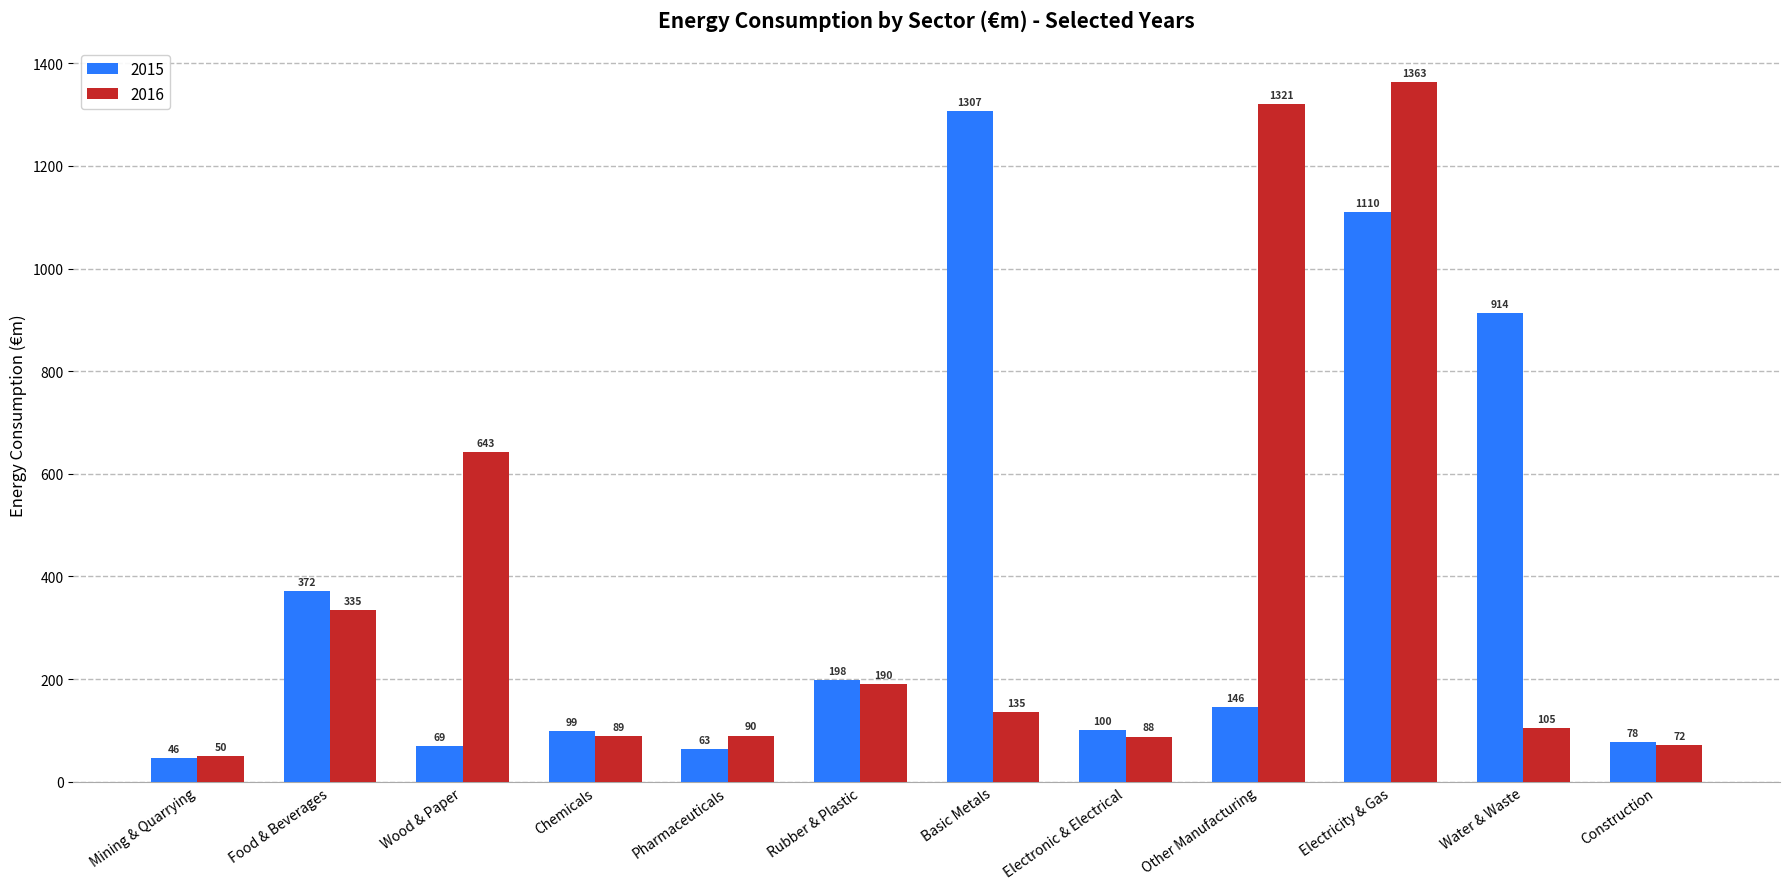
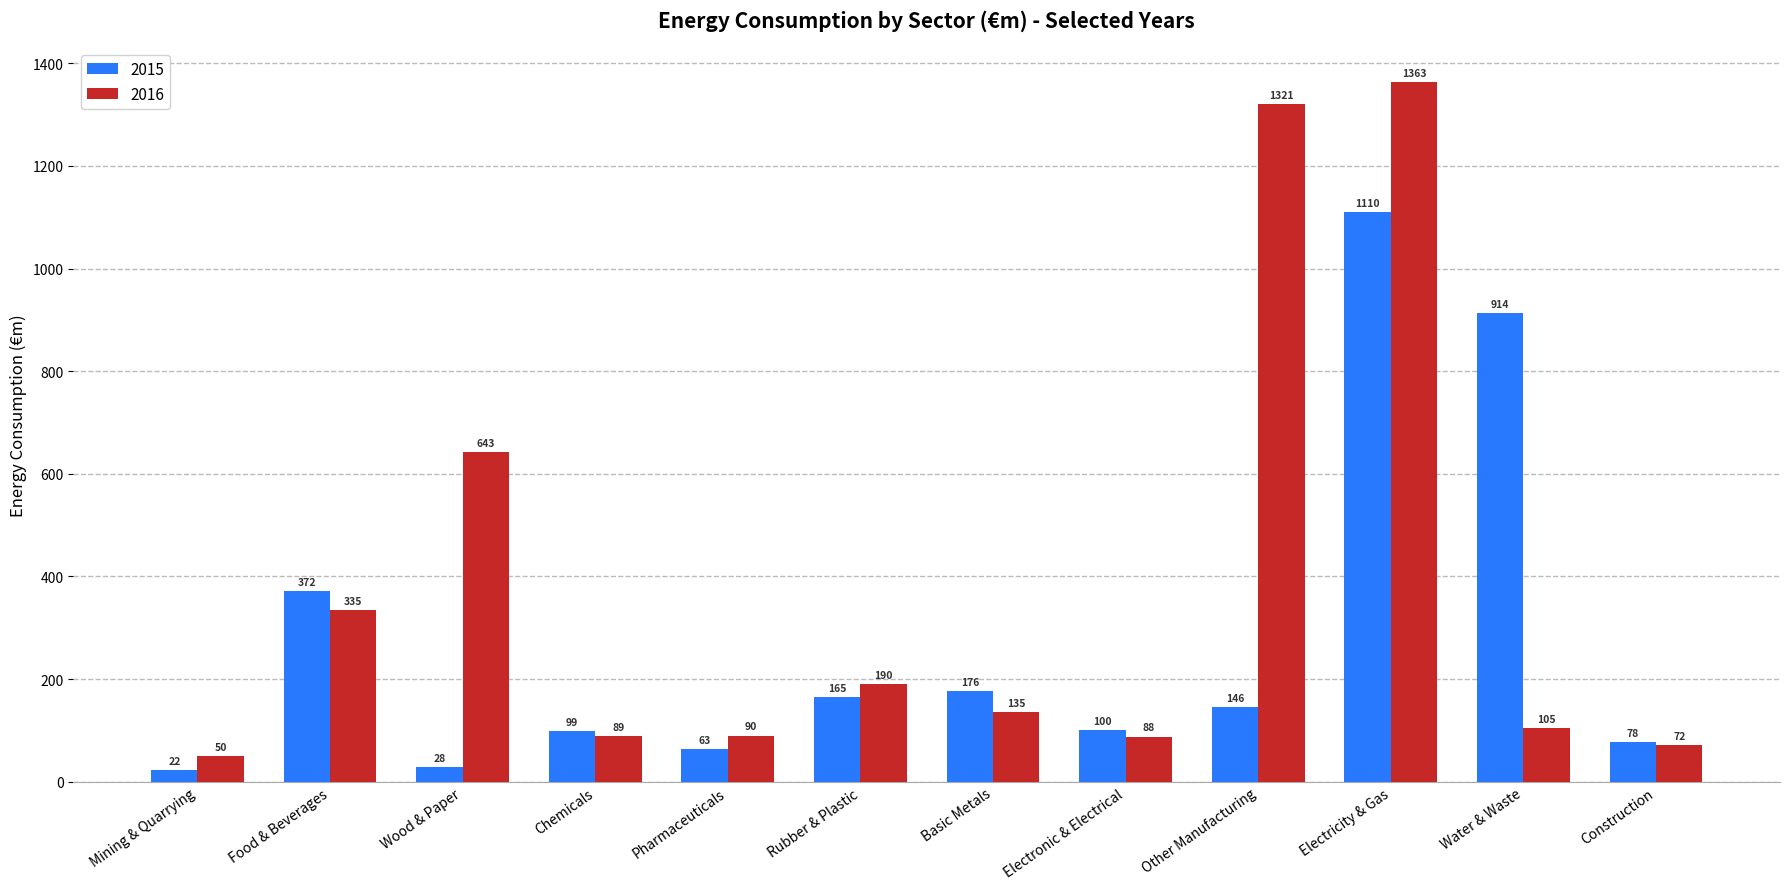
2015, Mining & Quarrying: 46 -> 22
2015, Wood & Paper: 69 -> 28
2015, Rubber & Plastic: 198 -> 165
2015, Basic Metals: 1307 -> 176
